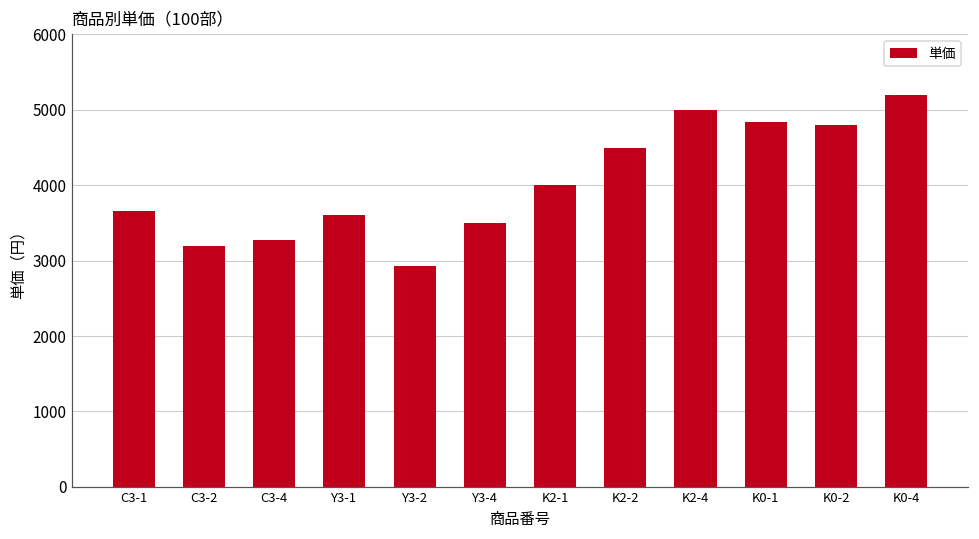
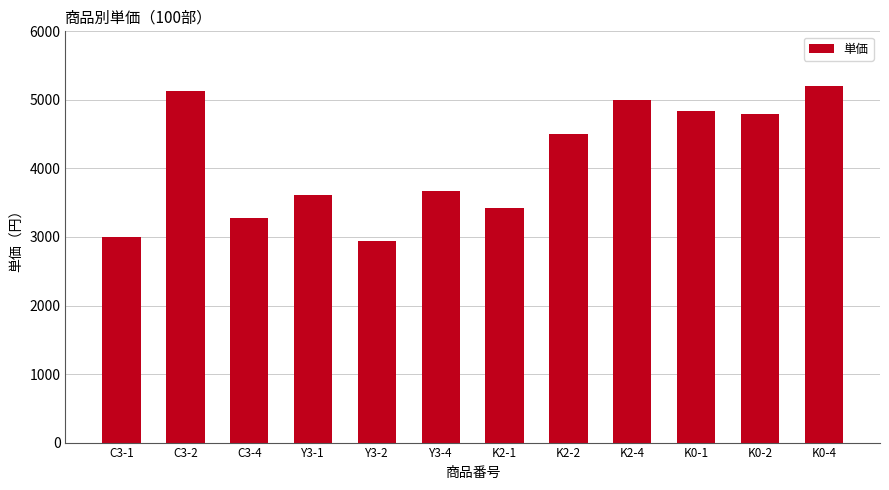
C3-1: 3700 -> 3000
C3-2: 3200 -> 5100
Y3-4: 3500 -> 3700
K2-1: 4000 -> 3400
